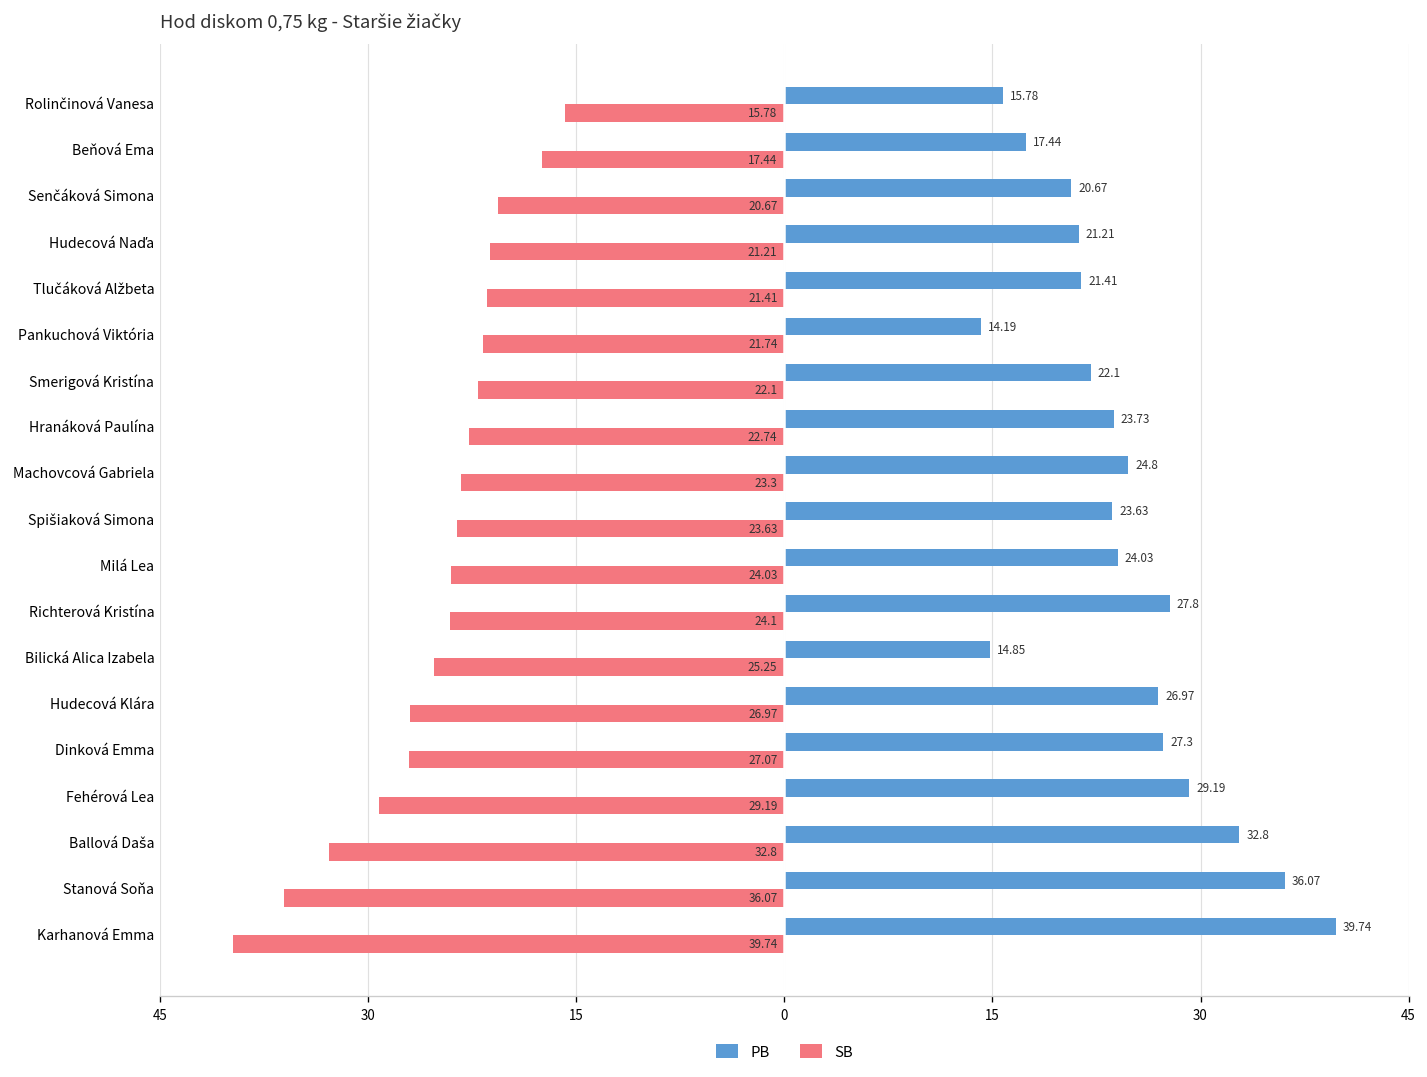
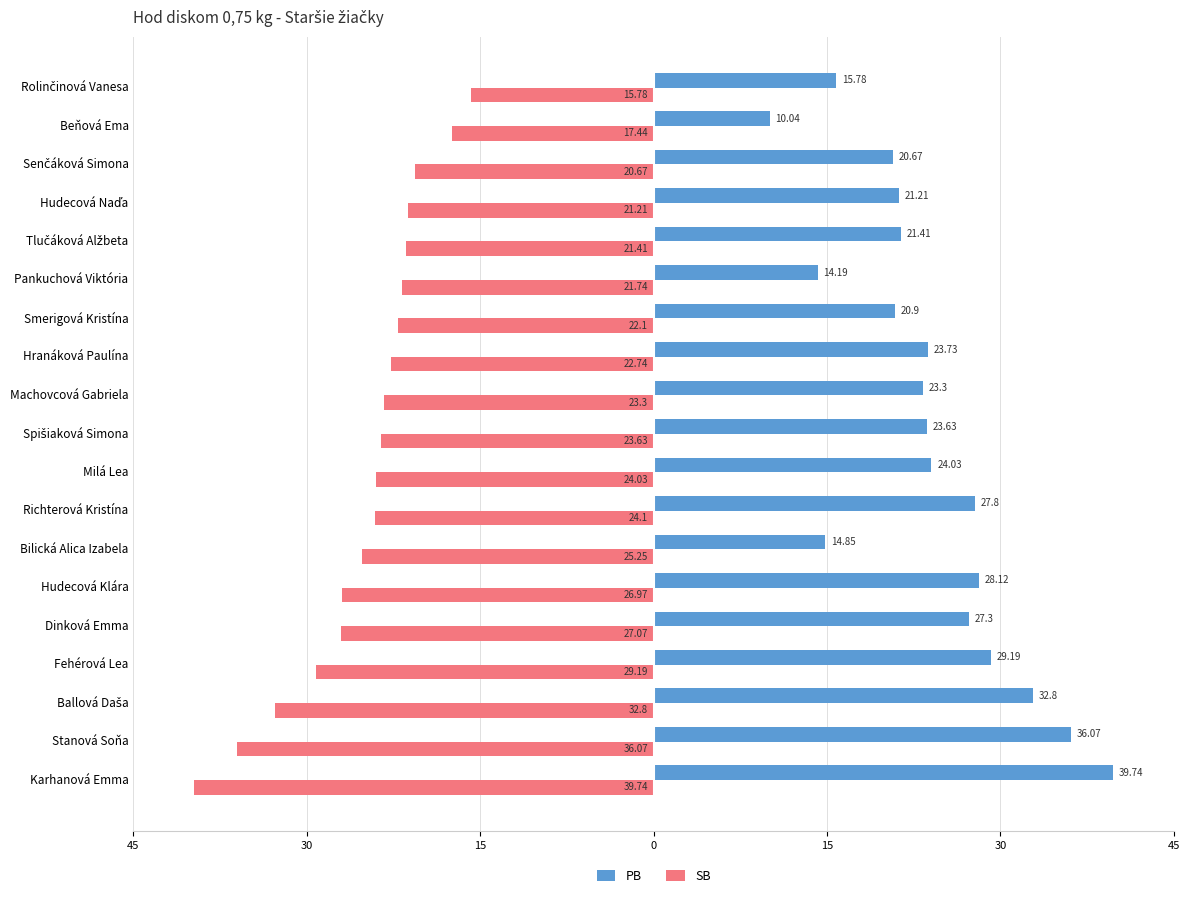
PB, Beňová Ema: 17.44 -> 10.04
PB, Smerigová Kristína: 22.1 -> 20.9
PB, Machovcová Gabriela: 24.8 -> 23.3
PB, Hudecová Klára: 26.97 -> 28.12
